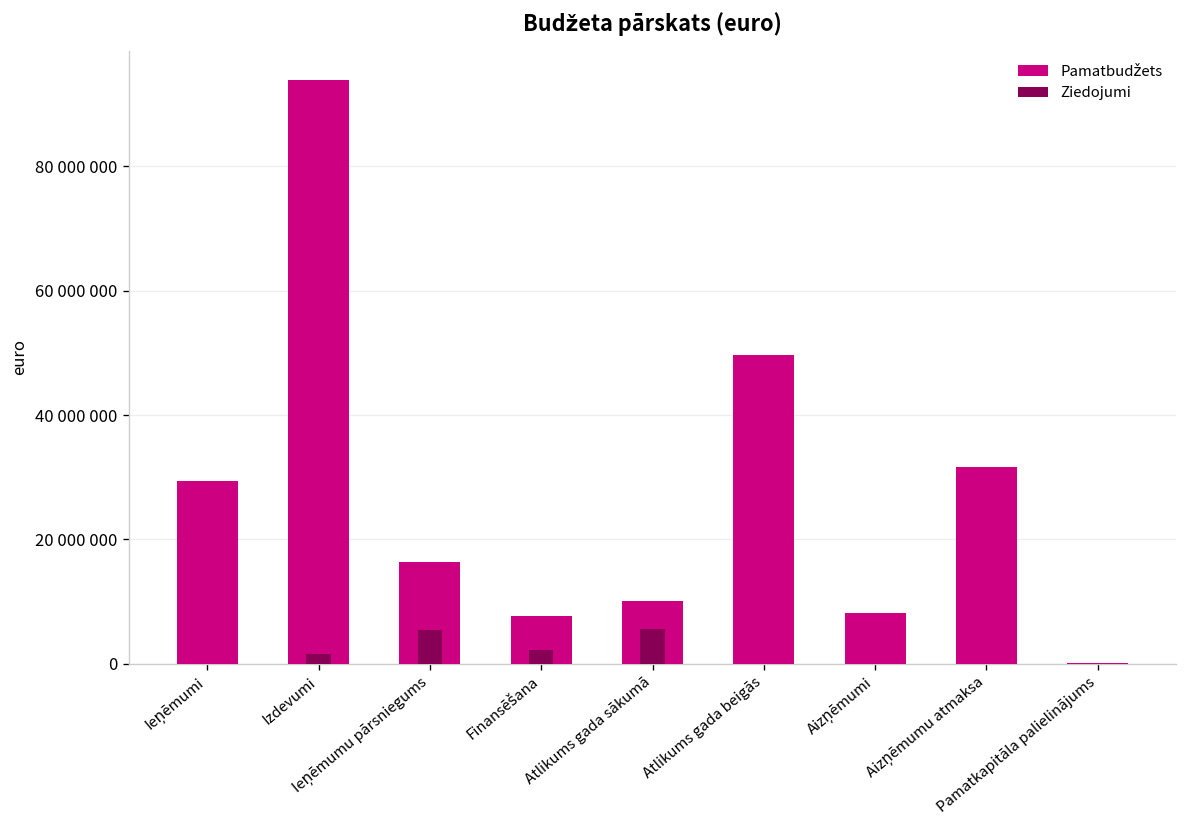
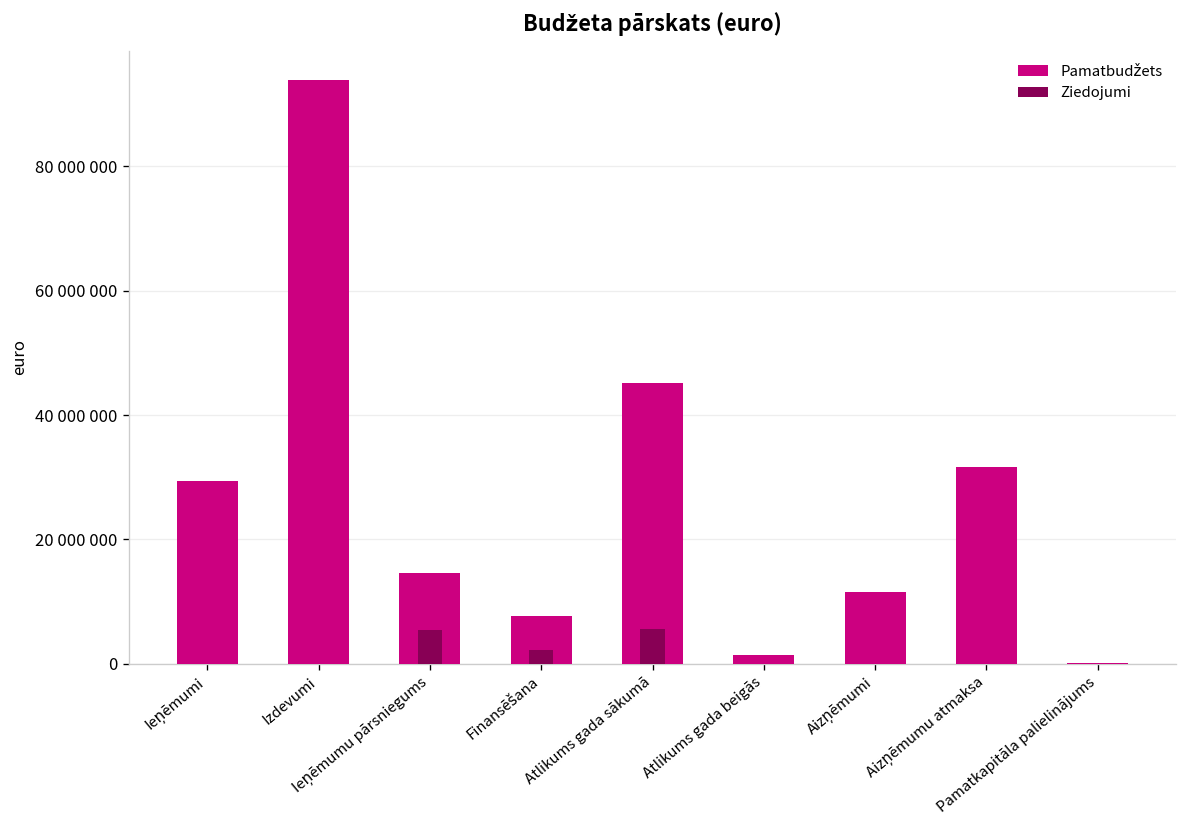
Ziedojumi, Izdevumi: 2000000 -> 0
Pamatbudžets, Ieņēmumu pārsniegums: 16000000 -> 15000000
Pamatbudžets, Atlikums gada sākumā: 10000000 -> 45000000
Pamatbudžets, Atlikums gada beigās: 50000000 -> 1000000
Pamatbudžets, Aizņēmumi: 8000000 -> 11000000
